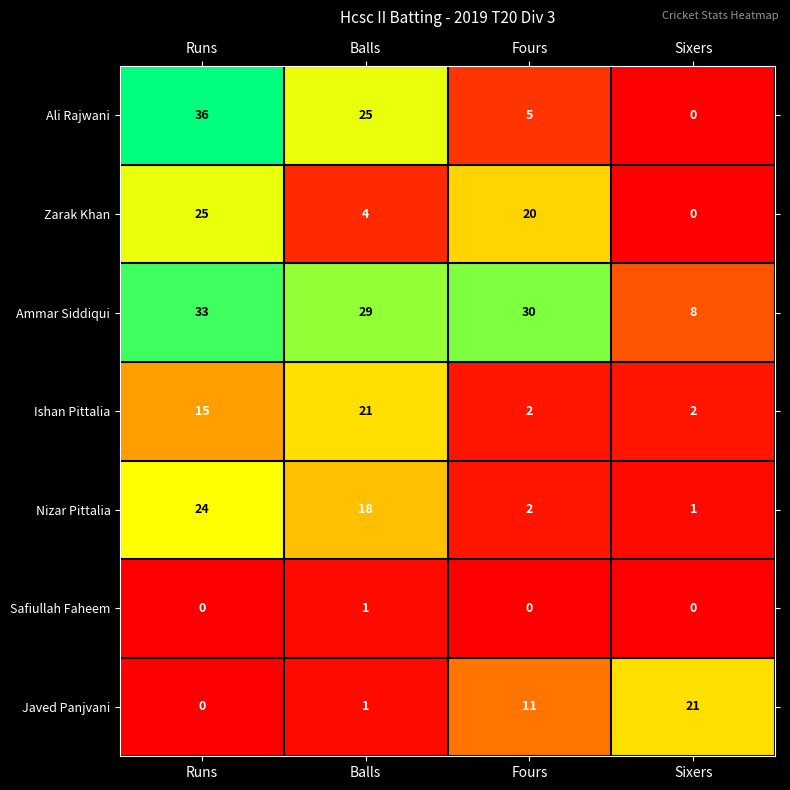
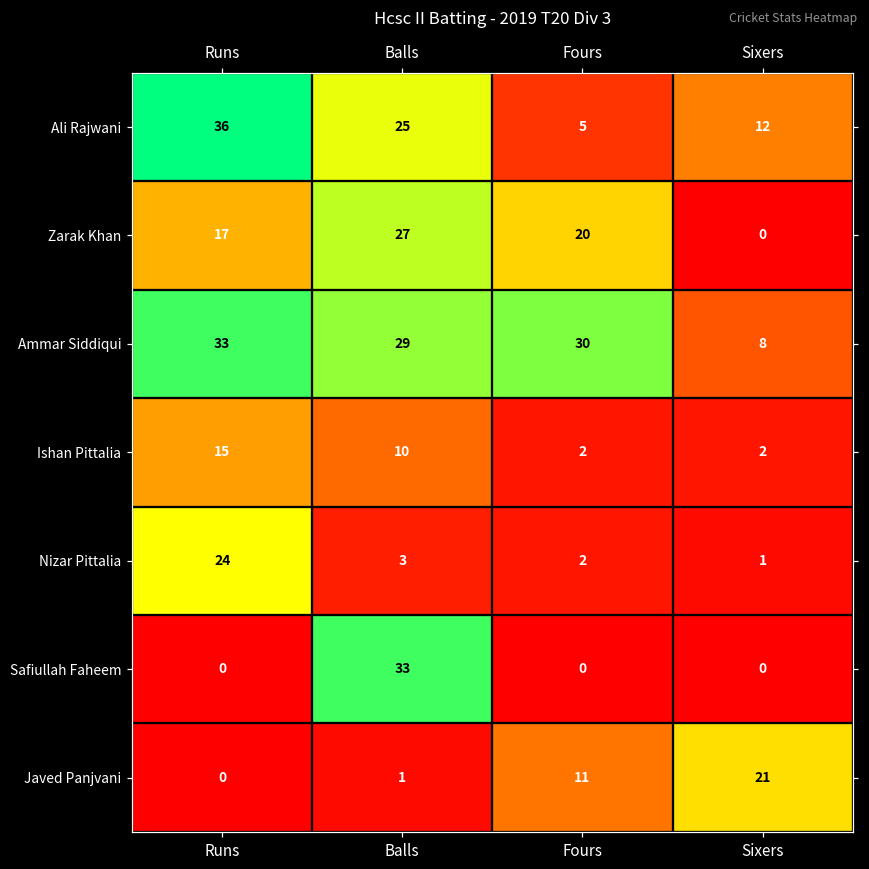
Ali Rajwani, Sixers: 0 -> 12
Zarak Khan, Runs: 25 -> 17
Zarak Khan, Balls: 4 -> 27
Ishan Pittalia, Balls: 21 -> 10
Nizar Pittalia, Balls: 18 -> 3
Safiullah Faheem, Balls: 1 -> 33
